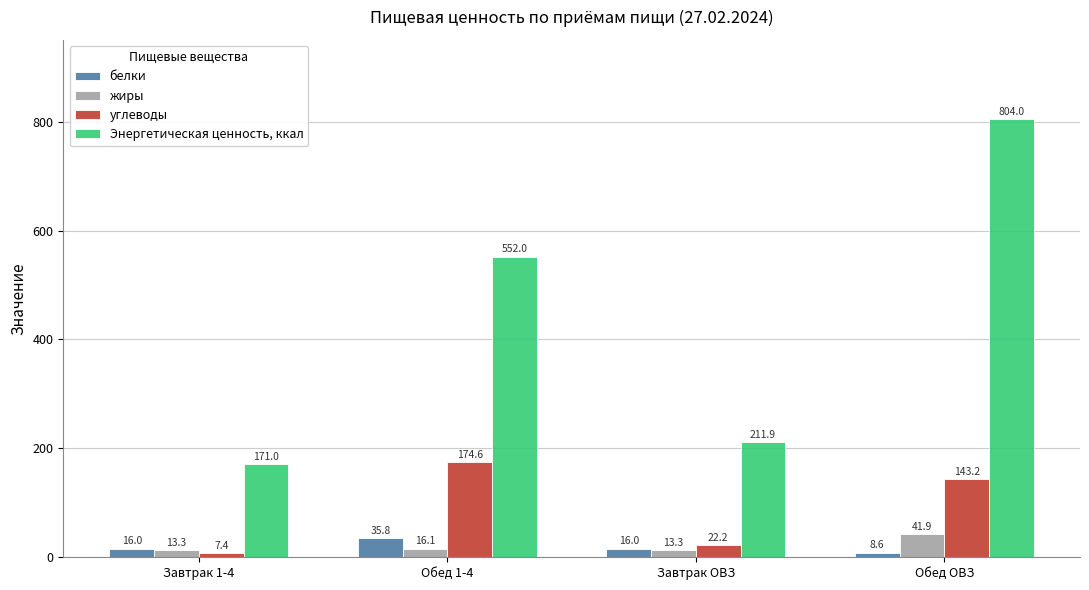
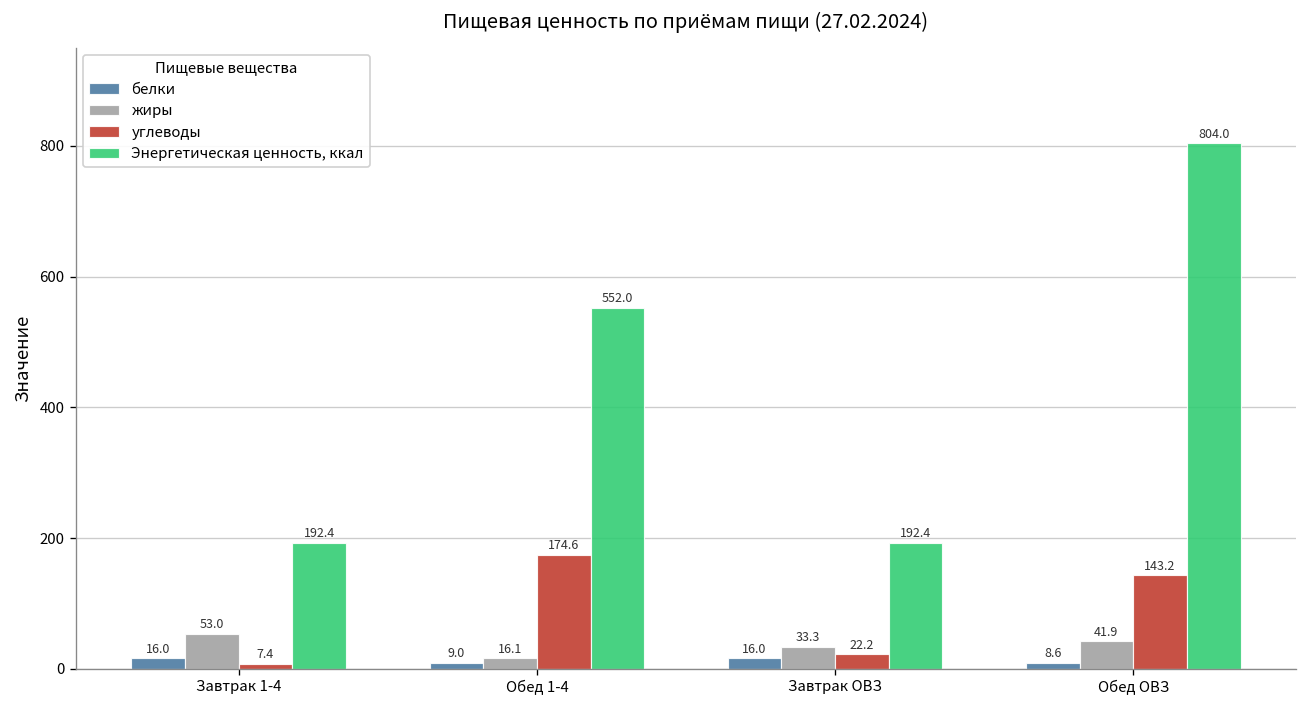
жиры, Завтрак 1-4: 13.3 -> 53.0
Энергетическая ценность, ккал, Завтрак 1-4: 171.0 -> 192.4
белки, Обед 1-4: 35.8 -> 9.0
жиры, Завтрак ОВЗ: 13.3 -> 33.3
Энергетическая ценность, ккал, Завтрак ОВЗ: 211.9 -> 192.4
